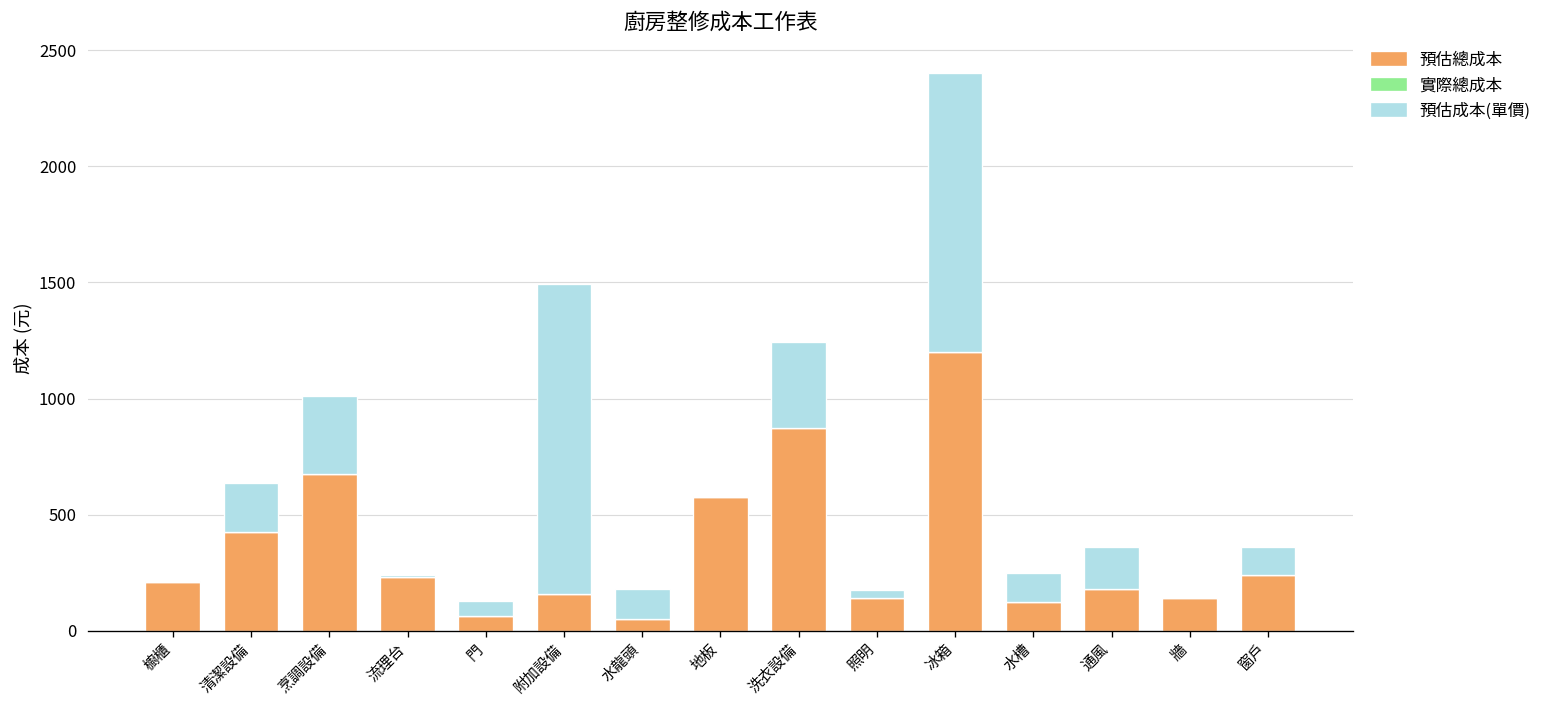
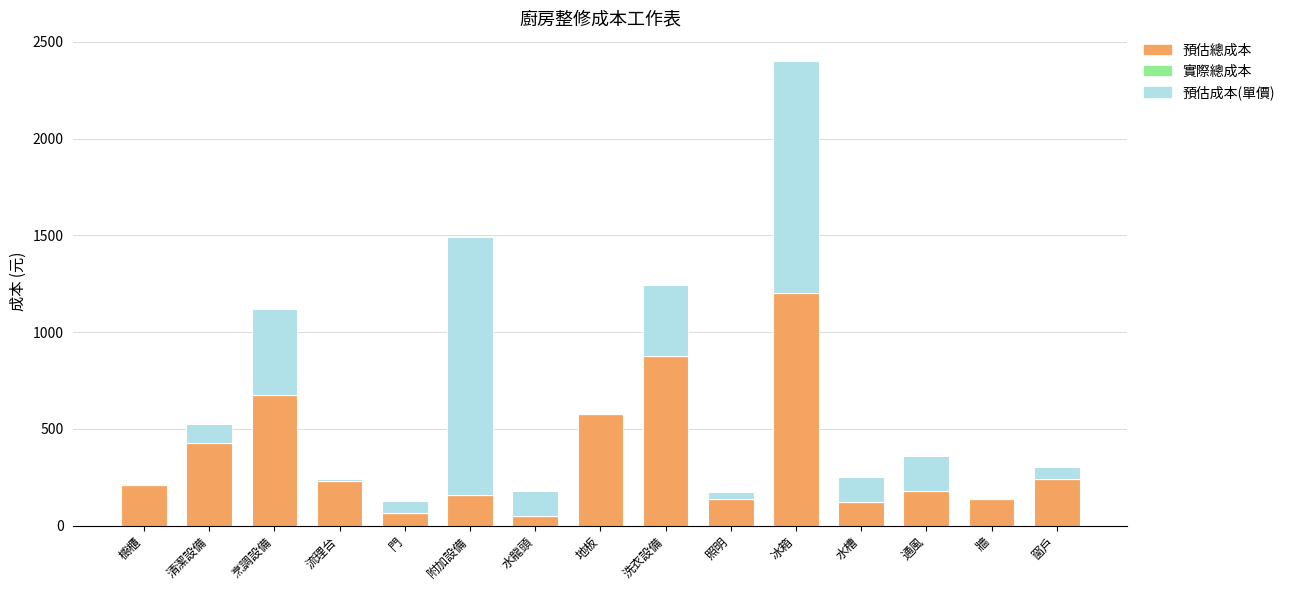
預估成本(單價), 清潔設備: 210 -> 100
預估成本(單價), 烹調設備: 340 -> 450
預估成本(單價), 窗戶: 120 -> 60
